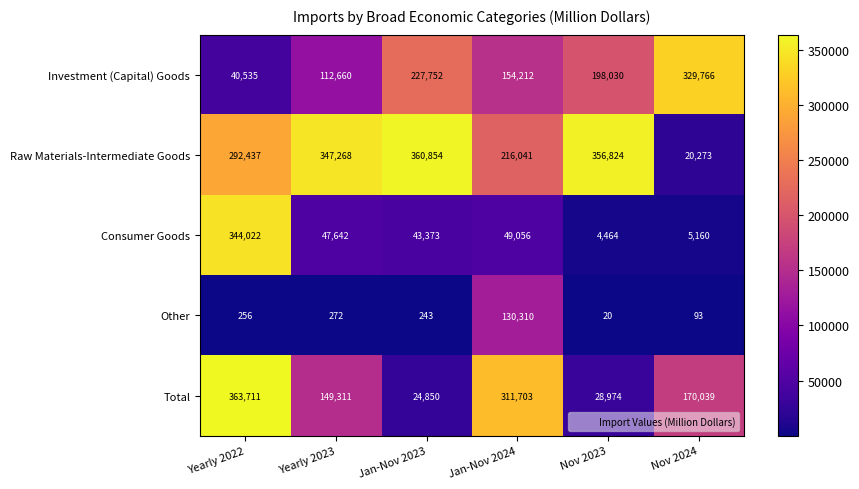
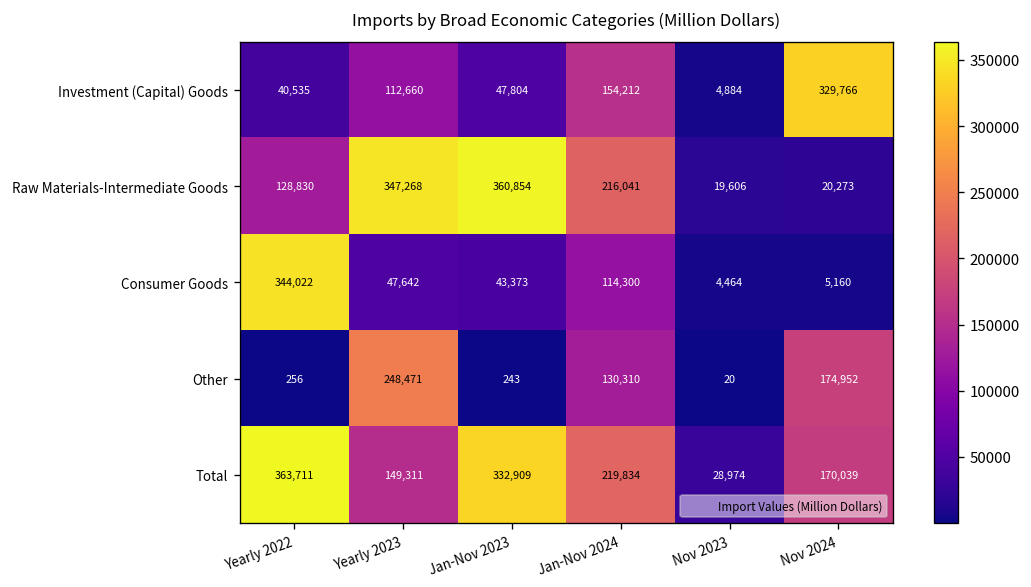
Investment (Capital) Goods, Jan-Nov 2023: 227,752 -> 47,804
Investment (Capital) Goods, Nov 2023: 198,030 -> 4,884
Raw Materials-Intermediate Goods, Yearly 2022: 292,437 -> 128,830
Raw Materials-Intermediate Goods, Nov 2023: 356,824 -> 19,606
Consumer Goods, Jan-Nov 2024: 49,056 -> 114,300
Other, Yearly 2023: 272 -> 248,471
Other, Nov 2024: 93 -> 174,952
Total, Jan-Nov 2023: 24,850 -> 332,909
Total, Jan-Nov 2024: 311,703 -> 219,834
